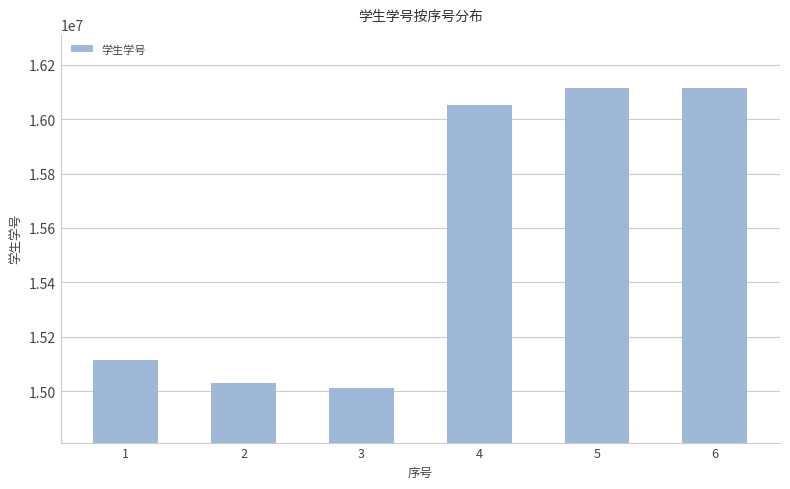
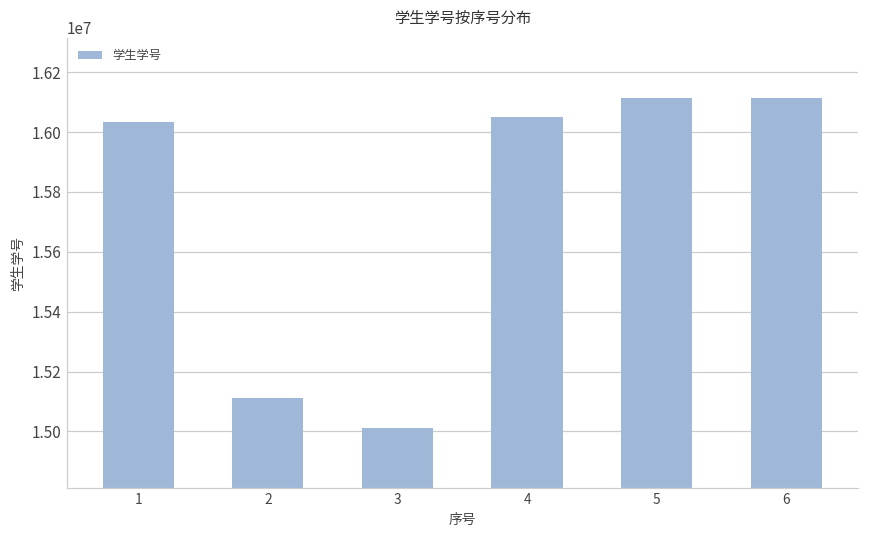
1: 15110000 -> 16030000
2: 15030000 -> 15110000
